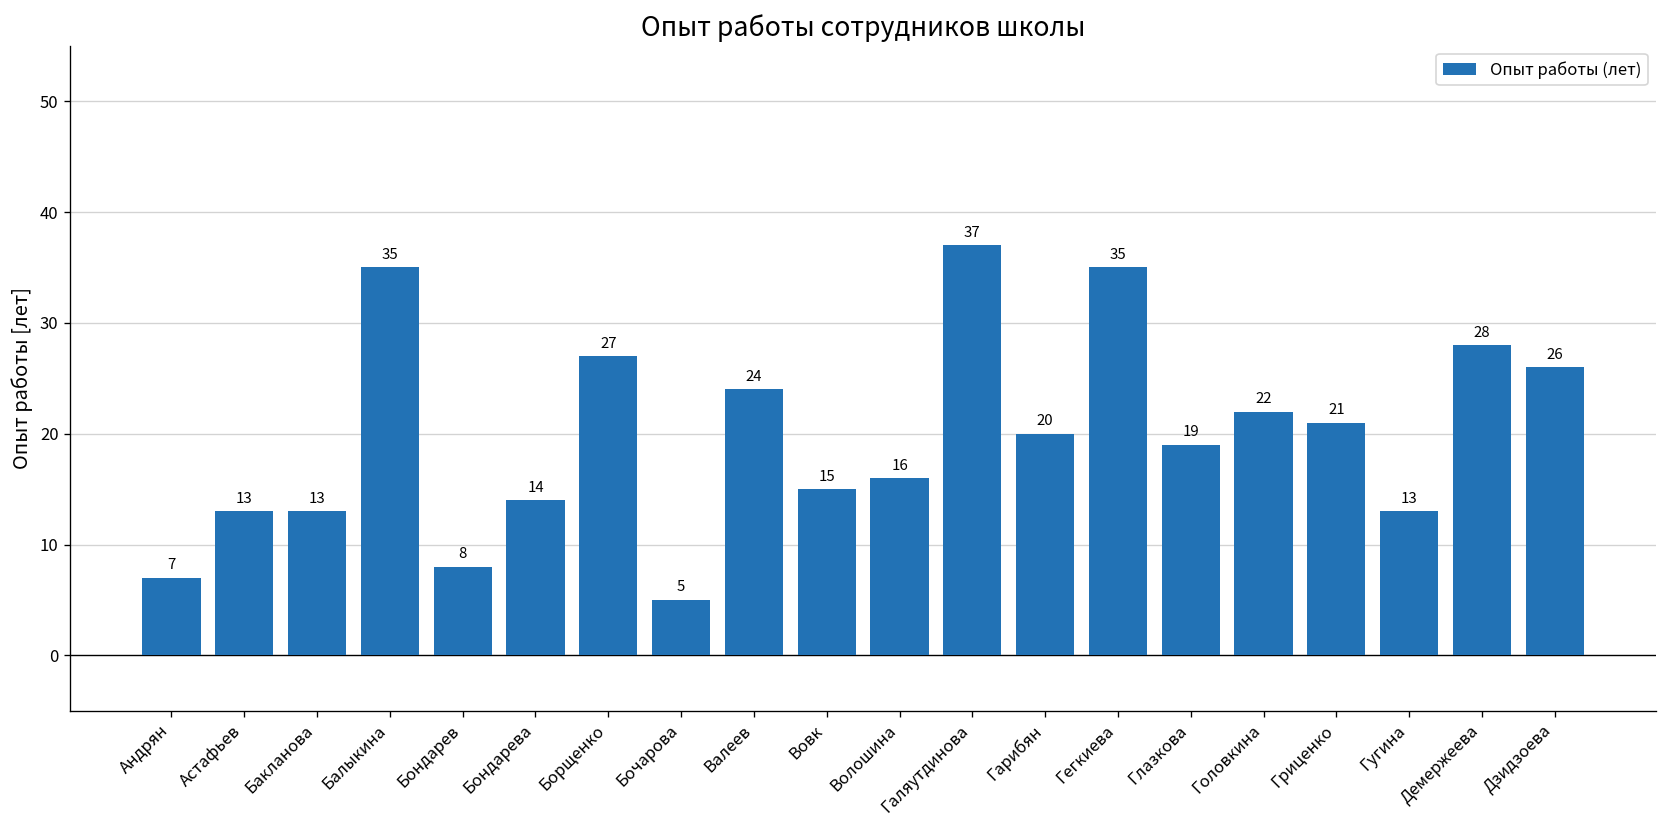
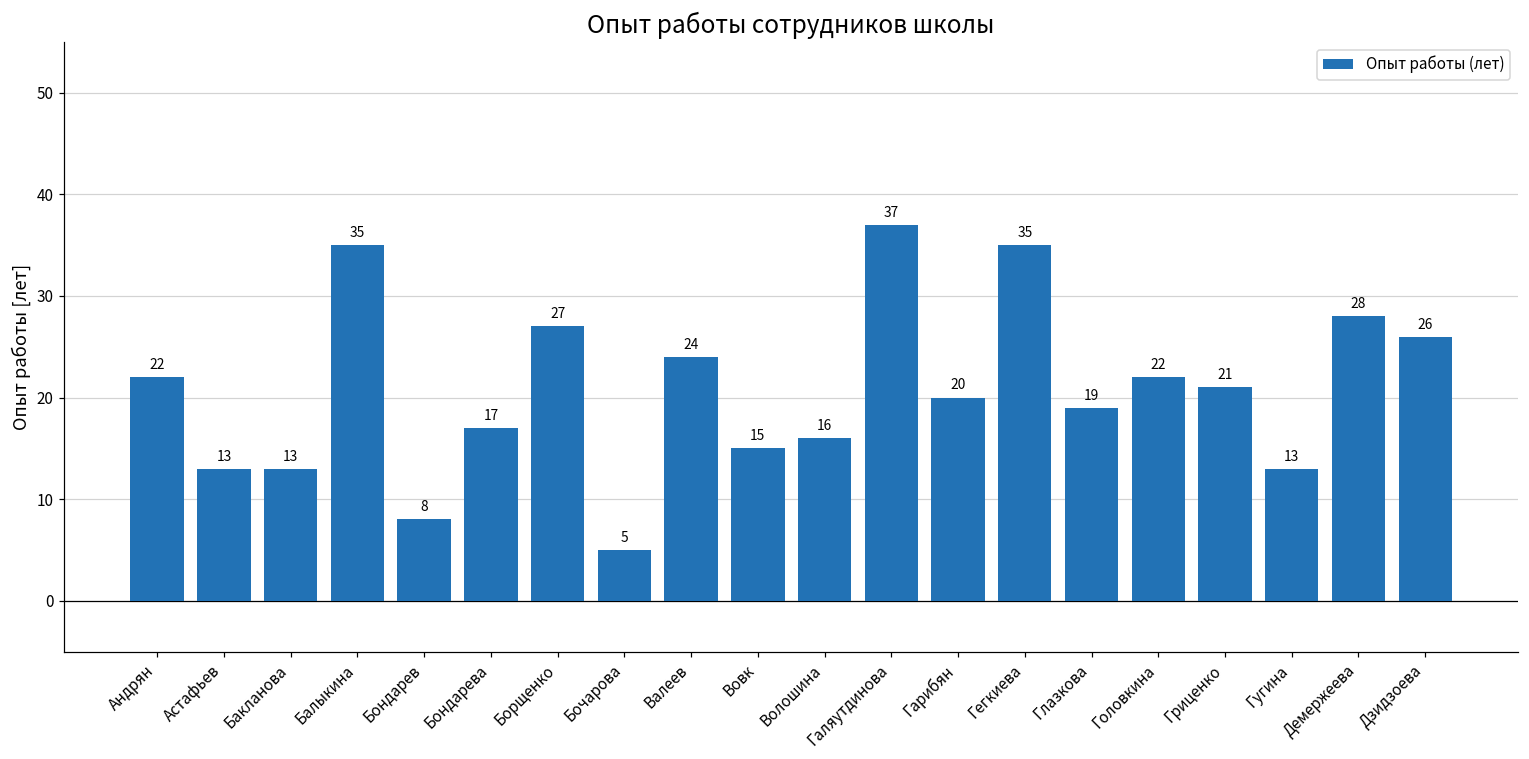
Андрян: 7 -> 22
Бондарева: 14 -> 17
